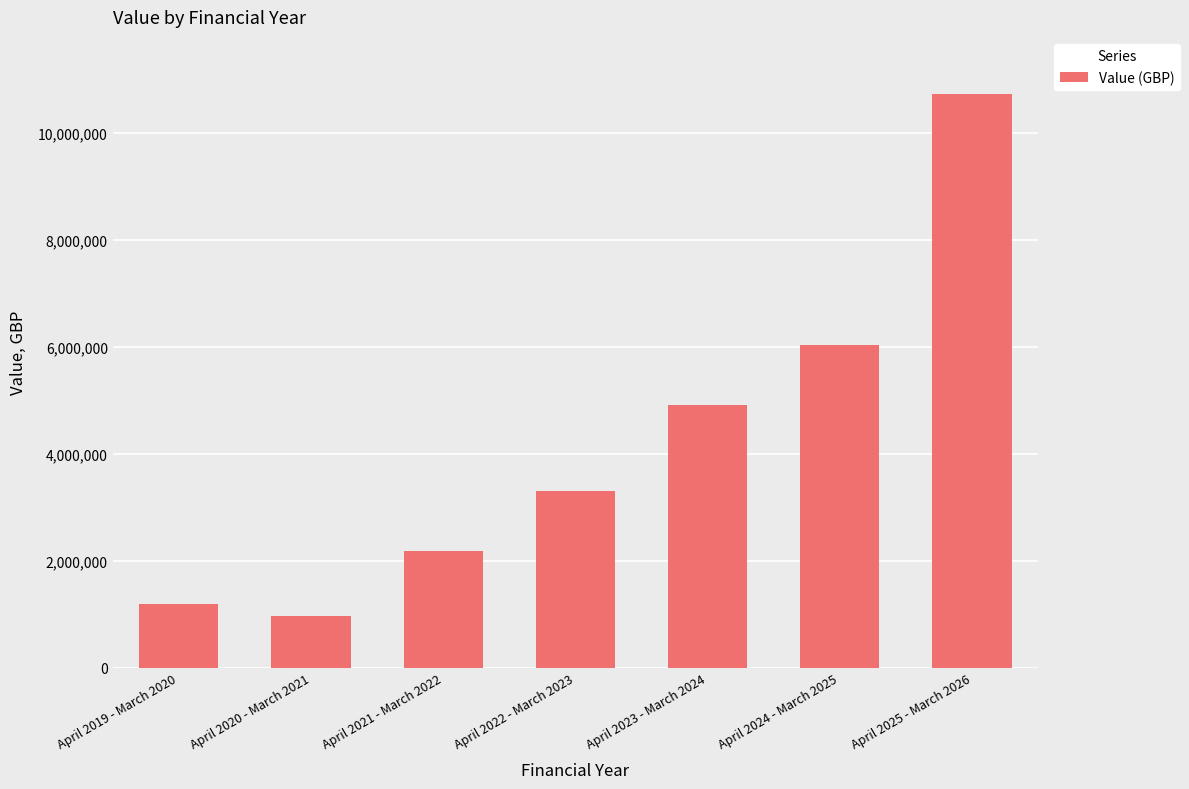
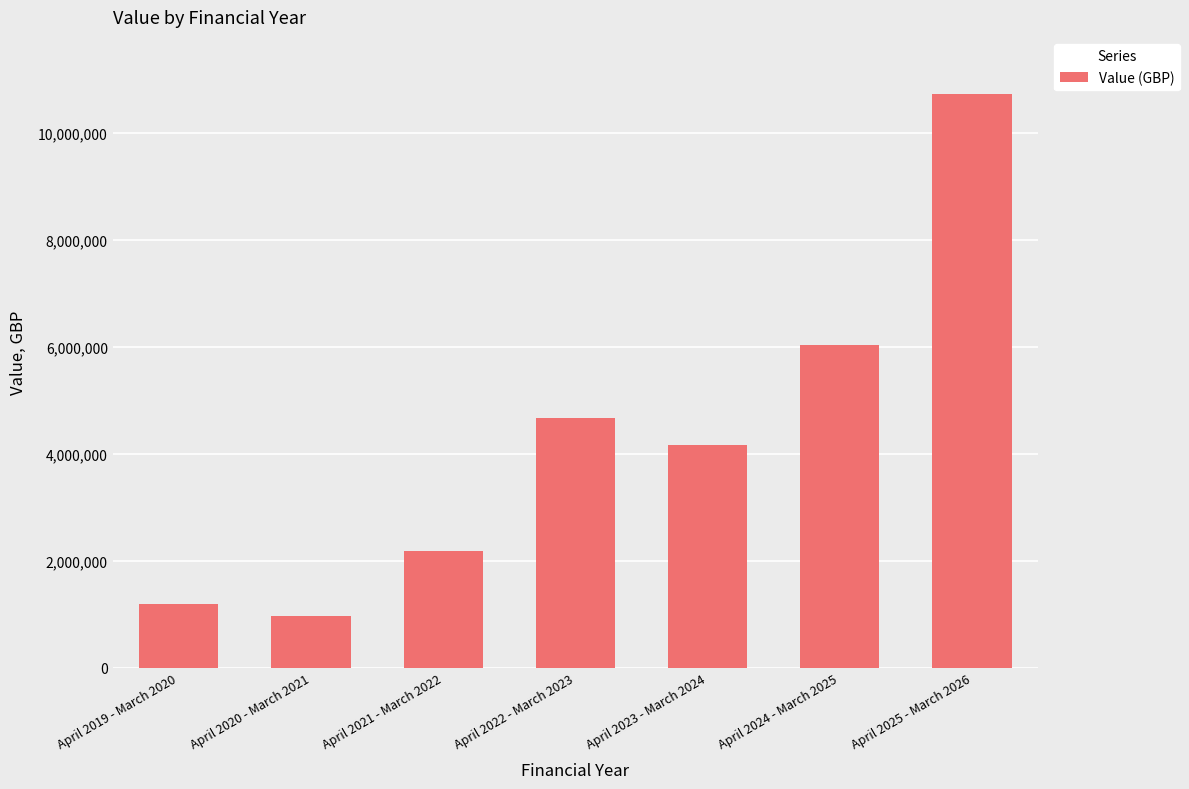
April 2022 - March 2023: 3,300,000 -> 4,700,000
April 2023 - March 2024: 4,900,000 -> 4,200,000
